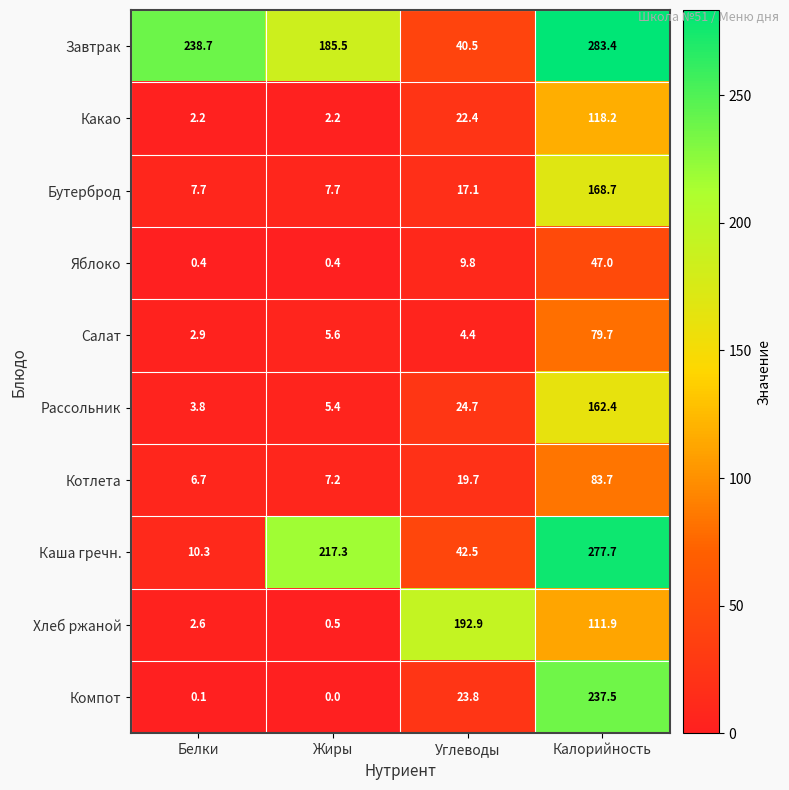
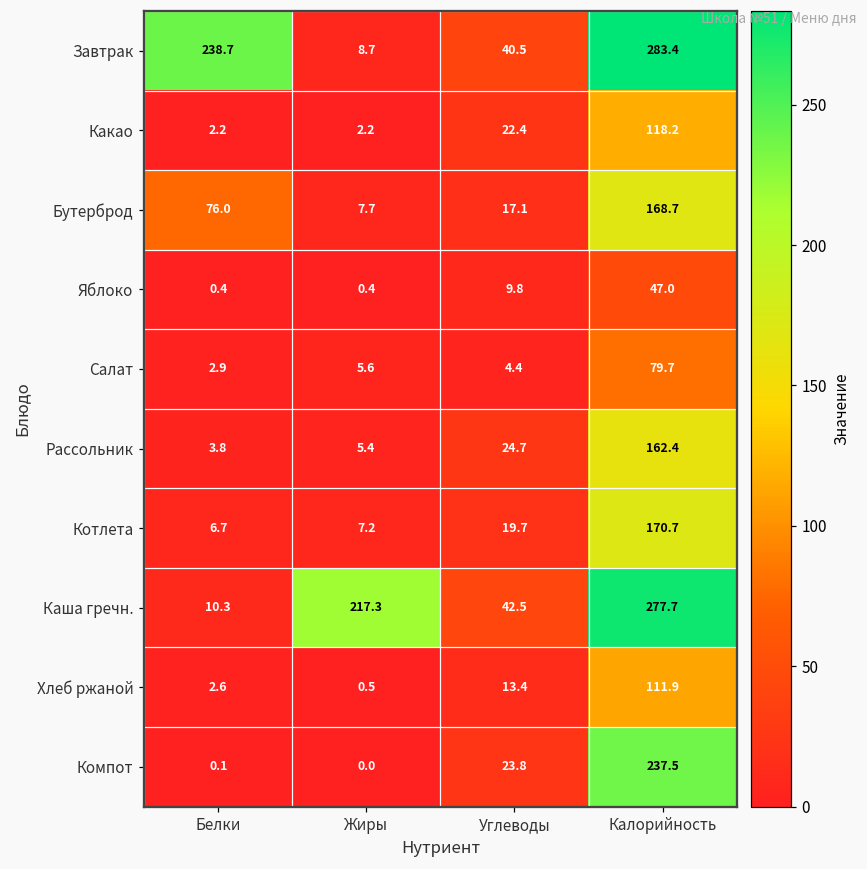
Завтрак, Жиры: 185.5 -> 8.7
Бутерброд, Белки: 7.7 -> 76.0
Котлета, Калорийность: 83.7 -> 170.7
Хлеб ржаной, Углеводы: 192.9 -> 13.4
